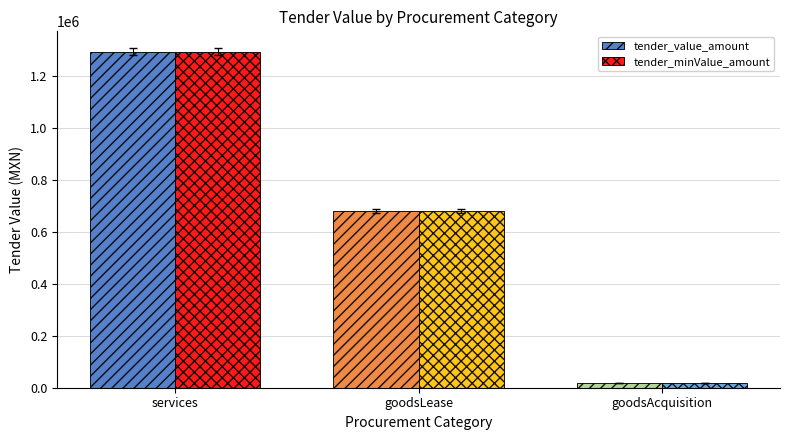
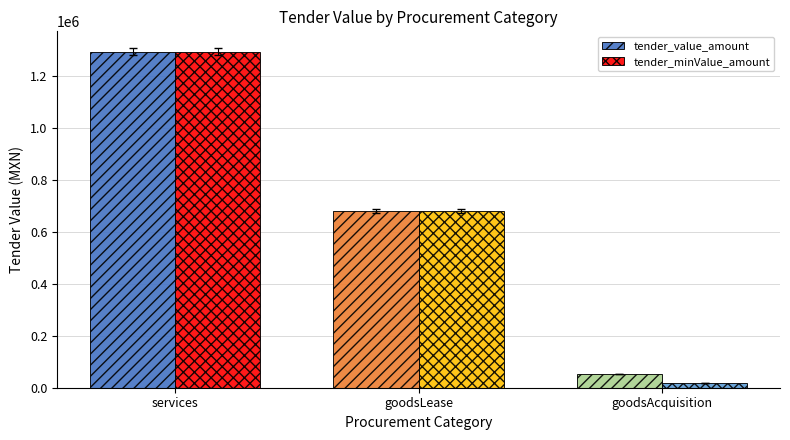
tender_value_amount, goodsAcquisition: 20000 -> 50000
